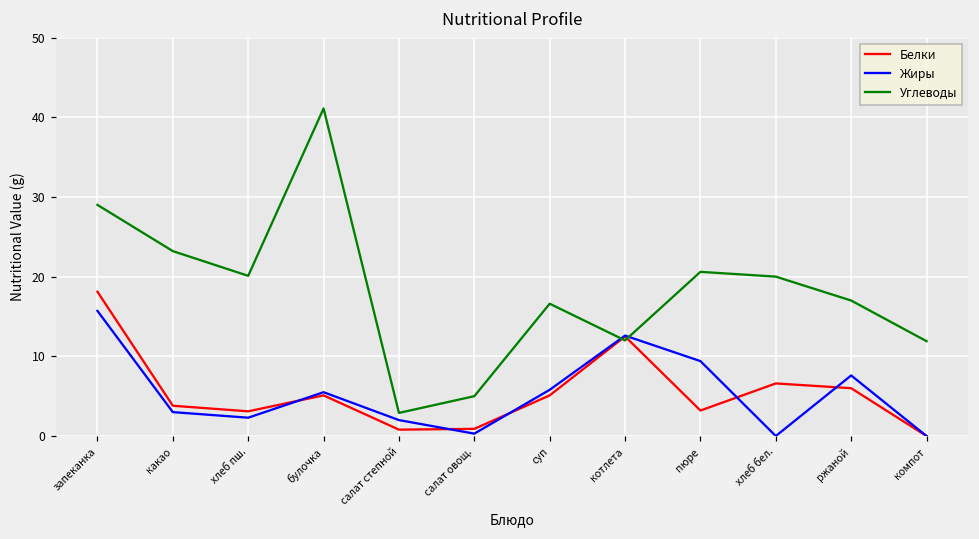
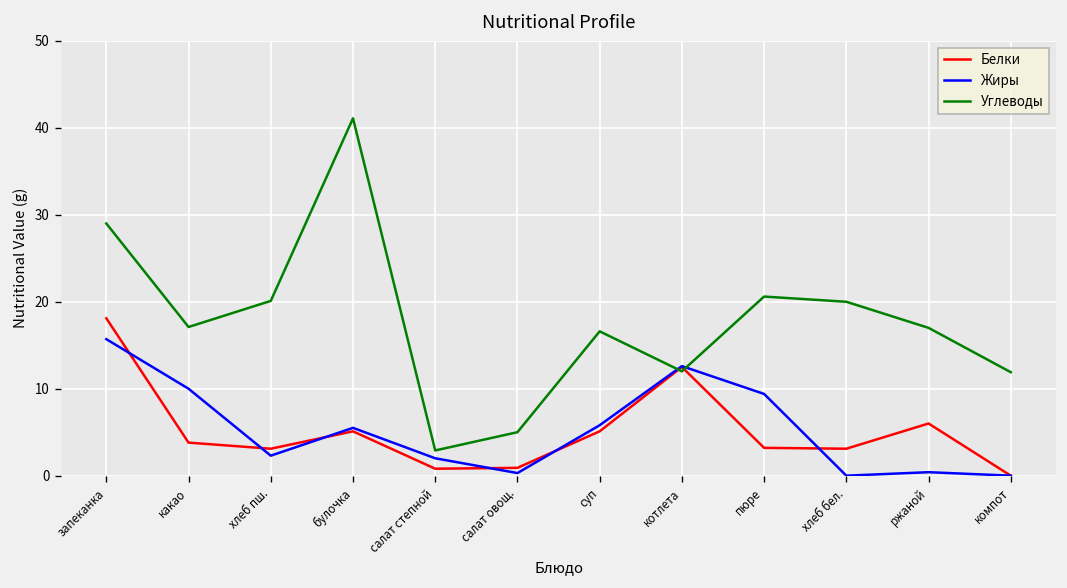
Жиры, какао: 3 -> 10
Углеводы, какао: 23 -> 17
Белки, хлеб бел.: 7 -> 3
Жиры, ржаной: 8 -> 0
